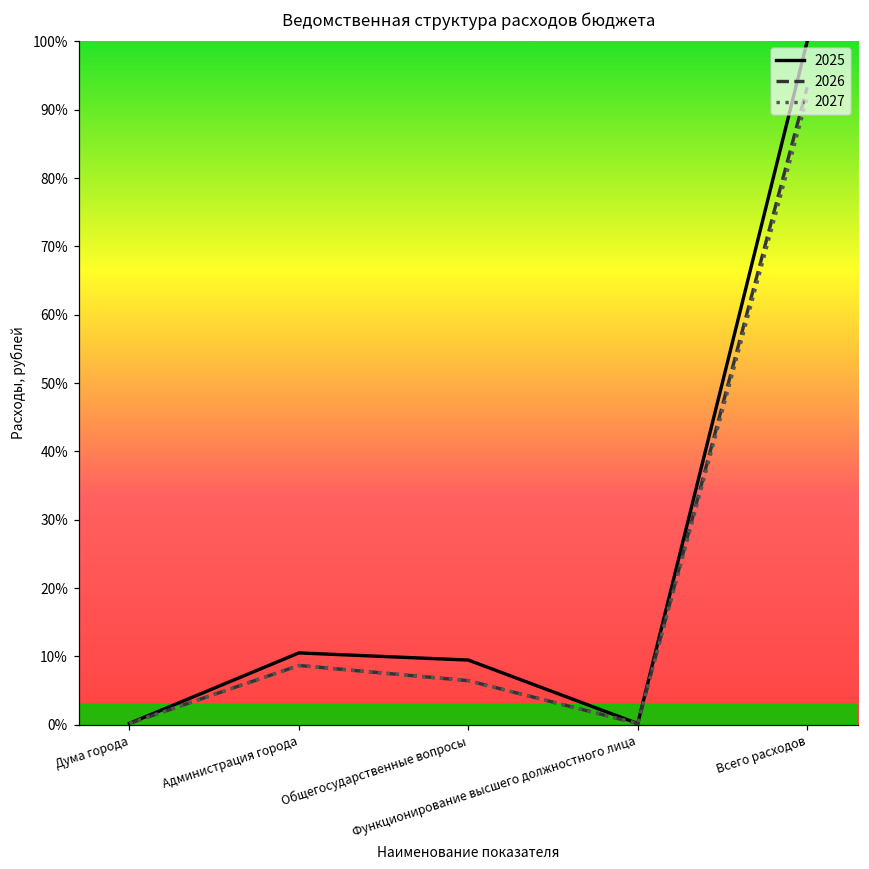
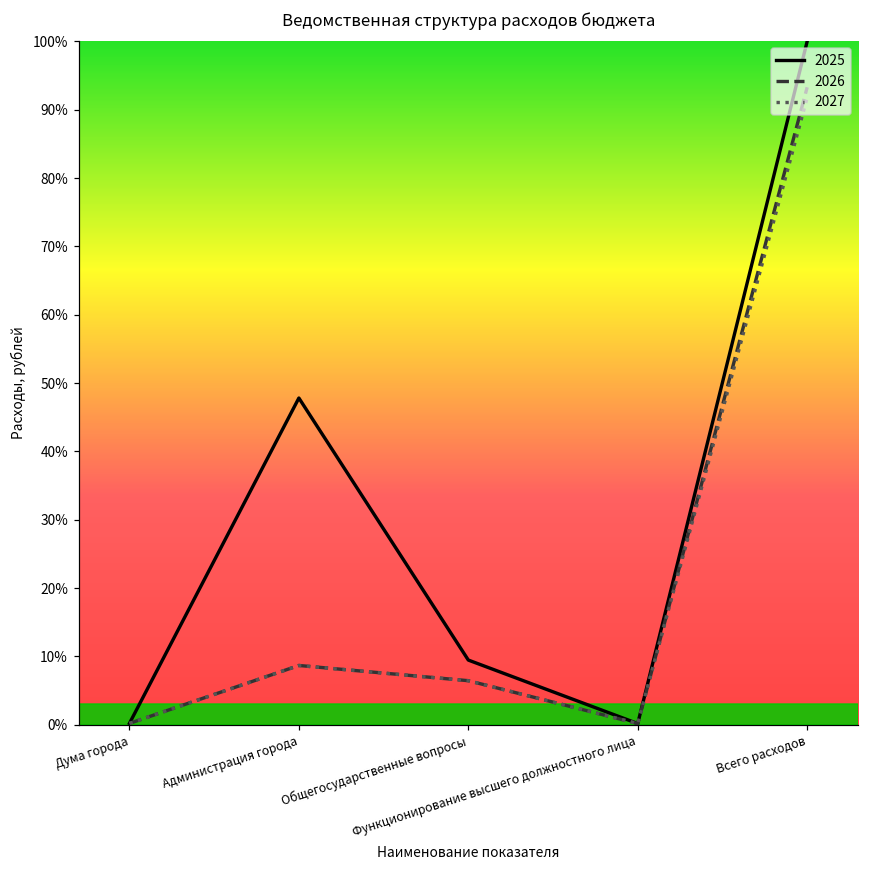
2025, Администрация города: 11% -> 48%
